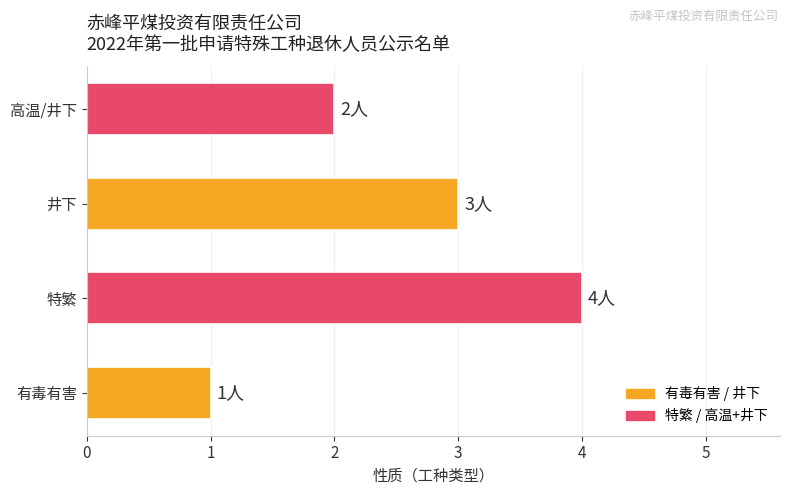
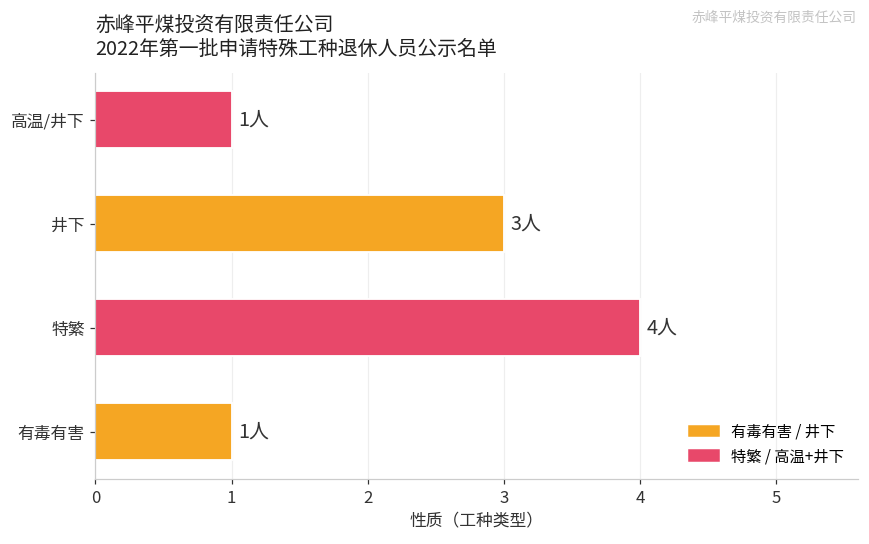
高温/井下: 2人 -> 1人
